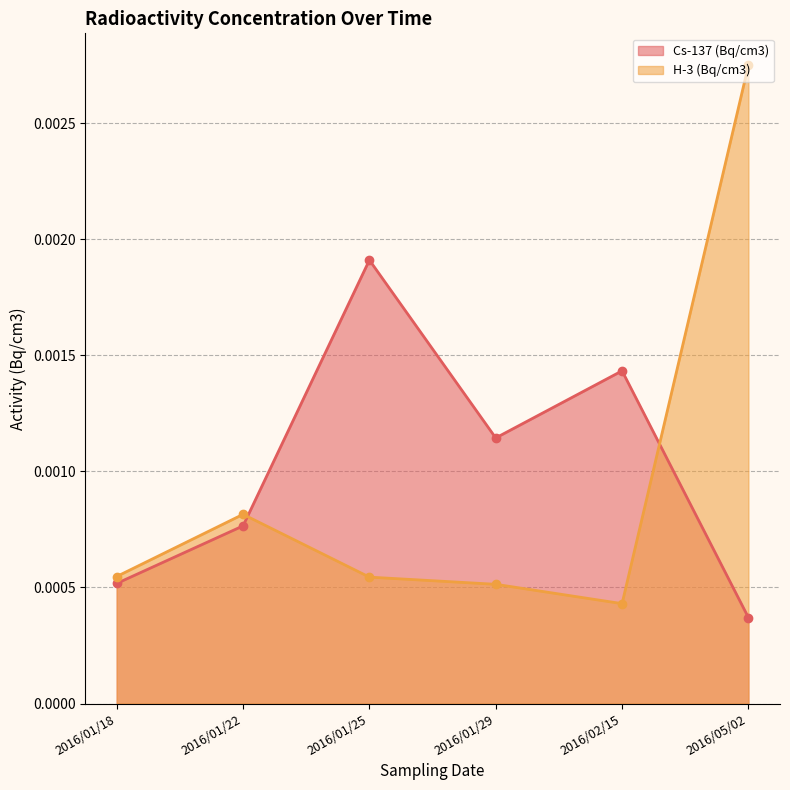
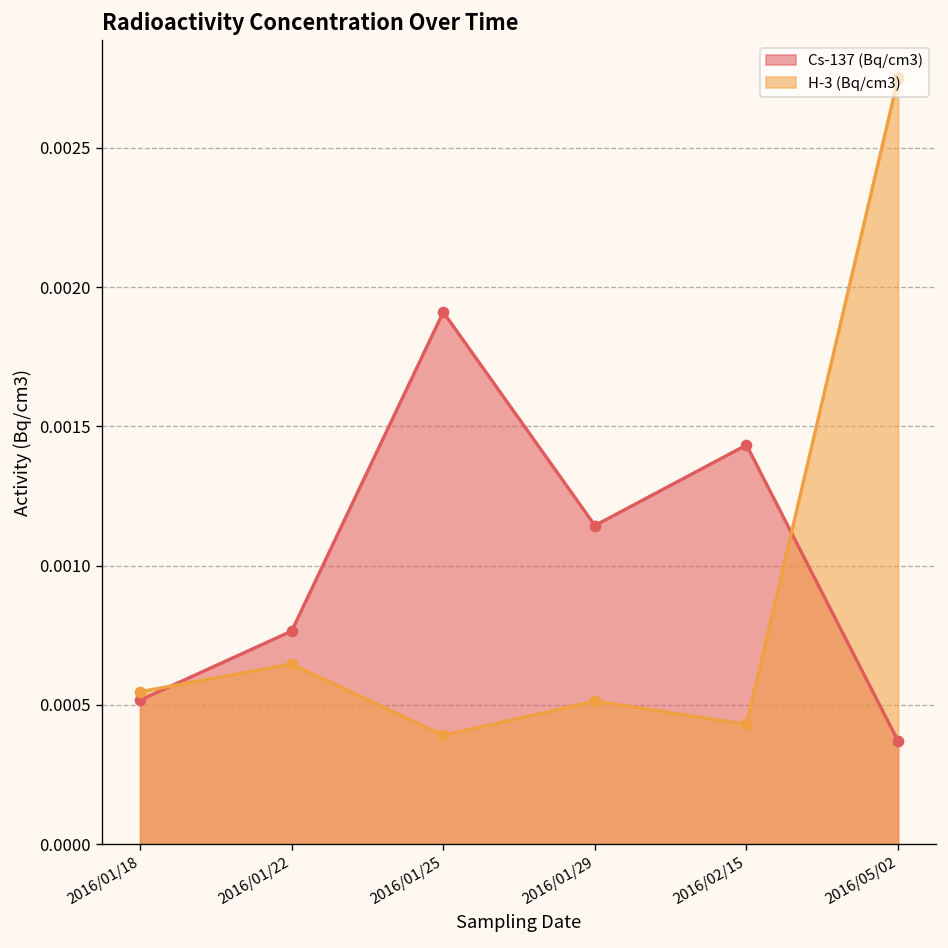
H-3 (Bq/cm3), 2016/01/22: 0.00082 -> 0.00065
H-3 (Bq/cm3), 2016/01/25: 0.00054 -> 0.00039
